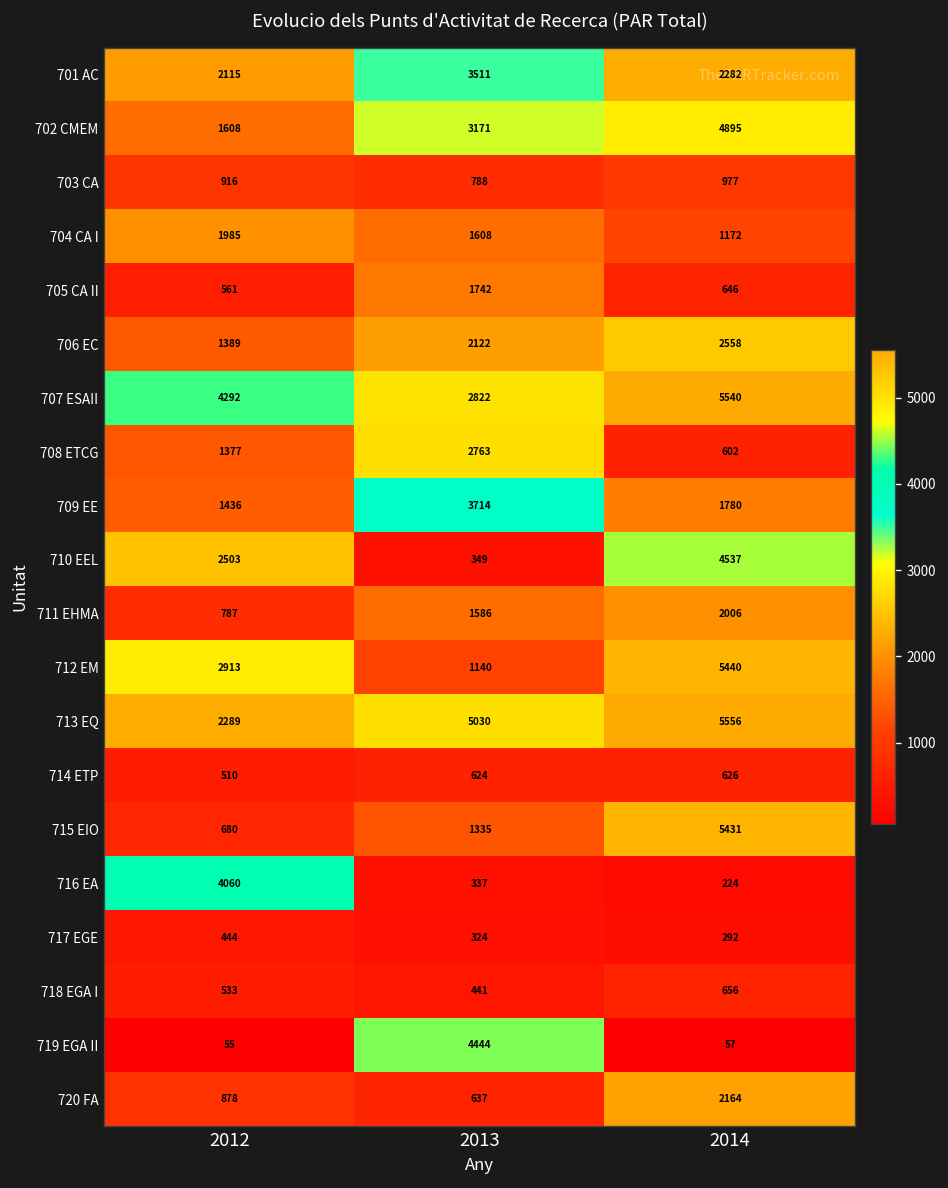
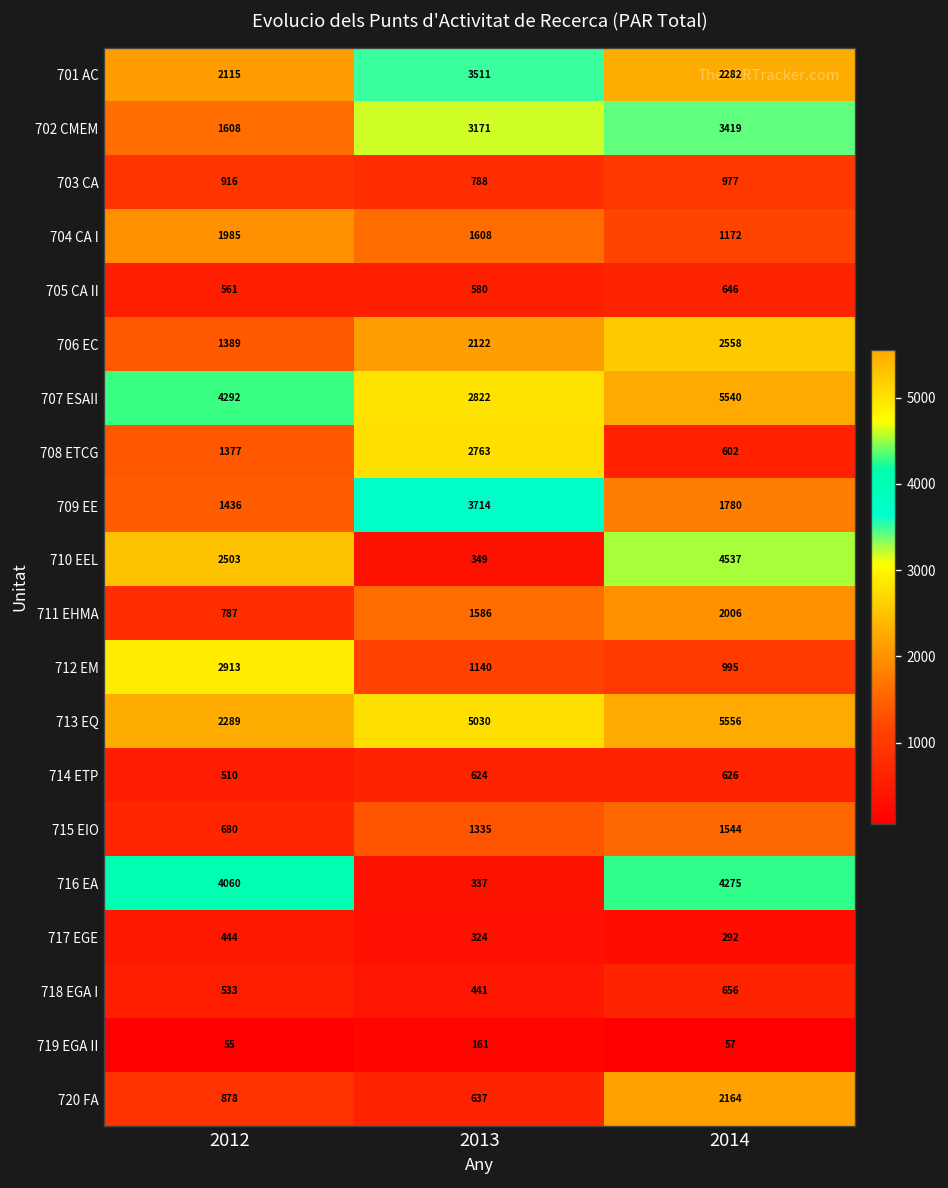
702 CMEM, 2014: 4895 -> 3419
705 CA II, 2013: 1742 -> 580
712 EM, 2014: 5440 -> 995
715 EIO, 2014: 5431 -> 1544
716 EA, 2014: 224 -> 4275
719 EGA II, 2013: 4444 -> 161
